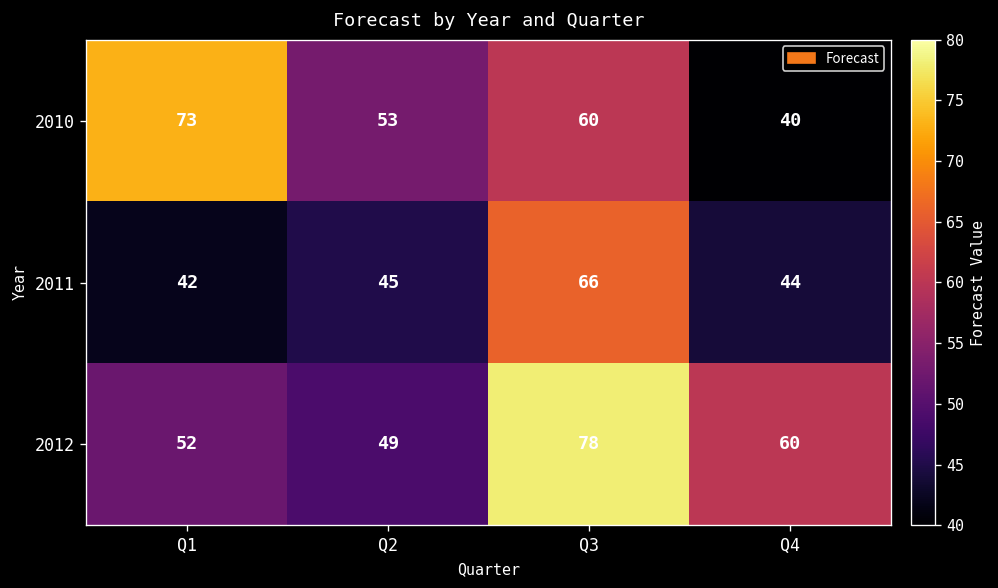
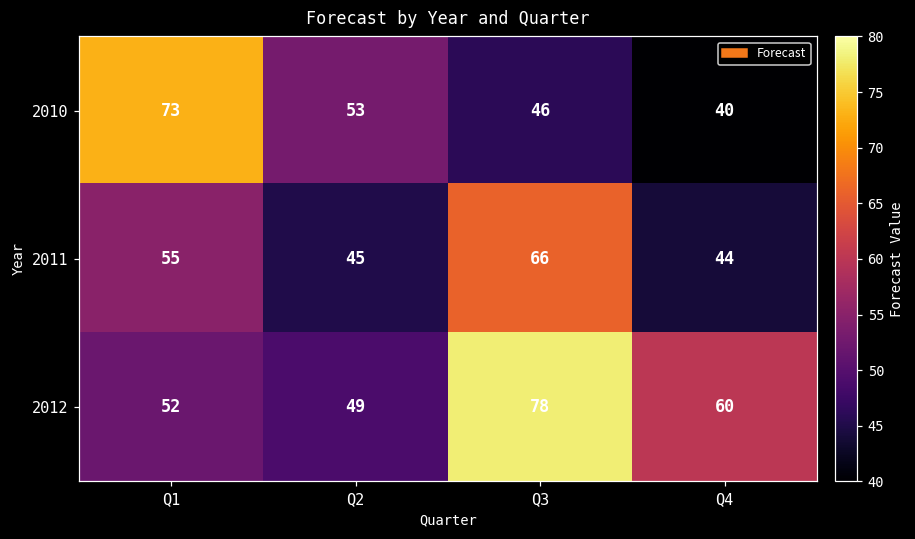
2010, Q3: 60 -> 46
2011, Q1: 42 -> 55
